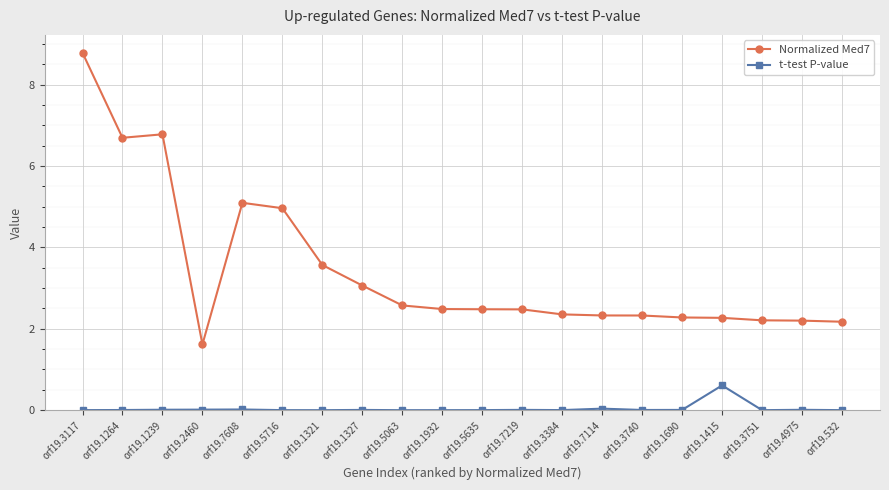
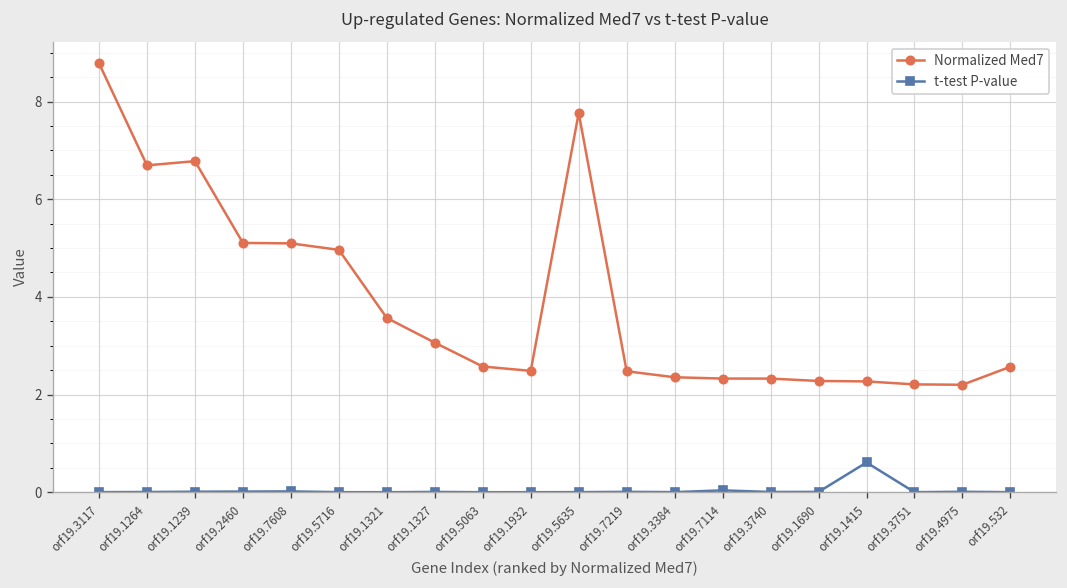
Normalized Med7, orf19.2460: 1.6 -> 5.1
Normalized Med7, orf19.5635: 2.5 -> 7.8
Normalized Med7, orf19.532: 2.2 -> 2.6
